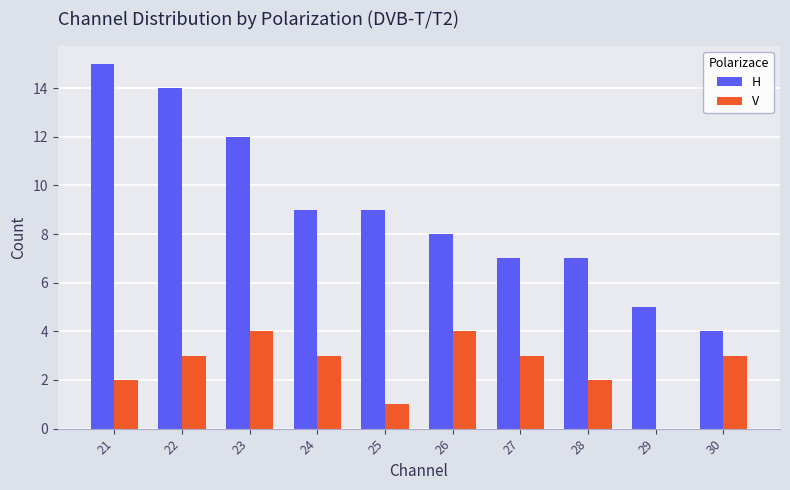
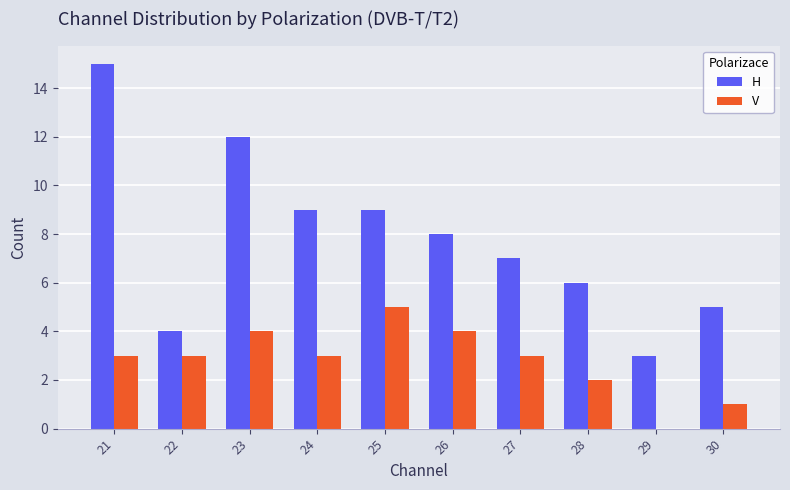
V, 21: 2 -> 3
H, 22: 14 -> 4
V, 25: 1 -> 5
H, 28: 7 -> 6
H, 29: 5 -> 3
H, 30: 4 -> 5
V, 30: 3 -> 1
